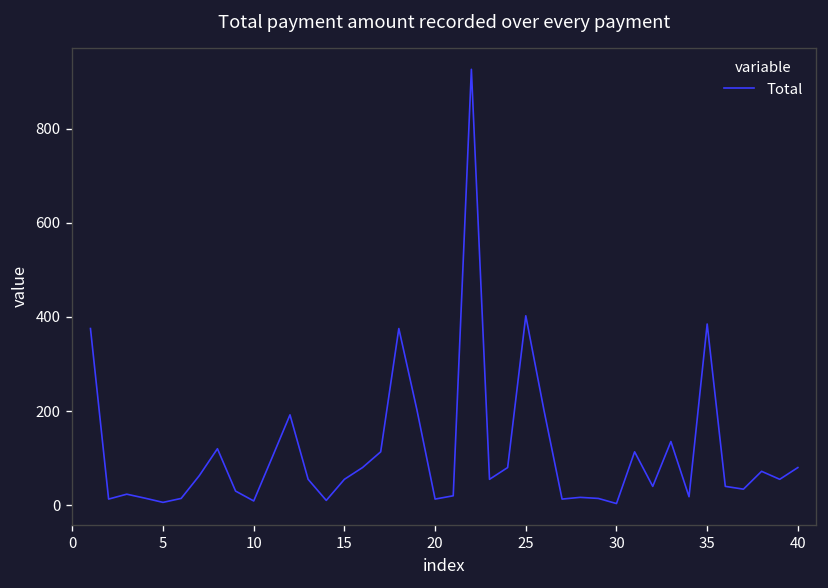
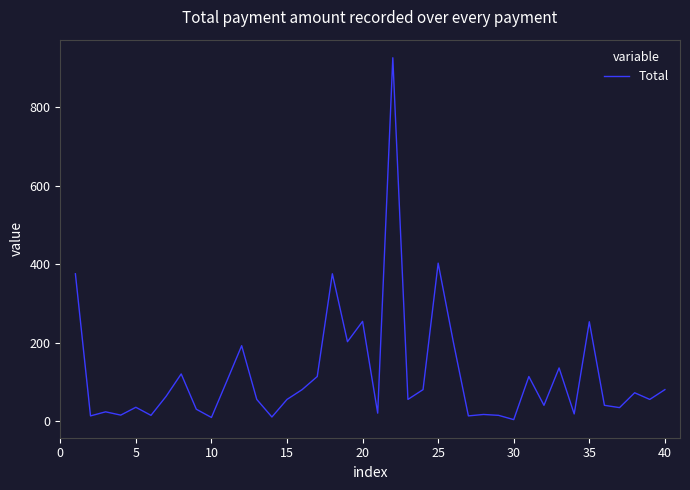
5: 10 -> 40
20: 10 -> 250
35: 390 -> 250
